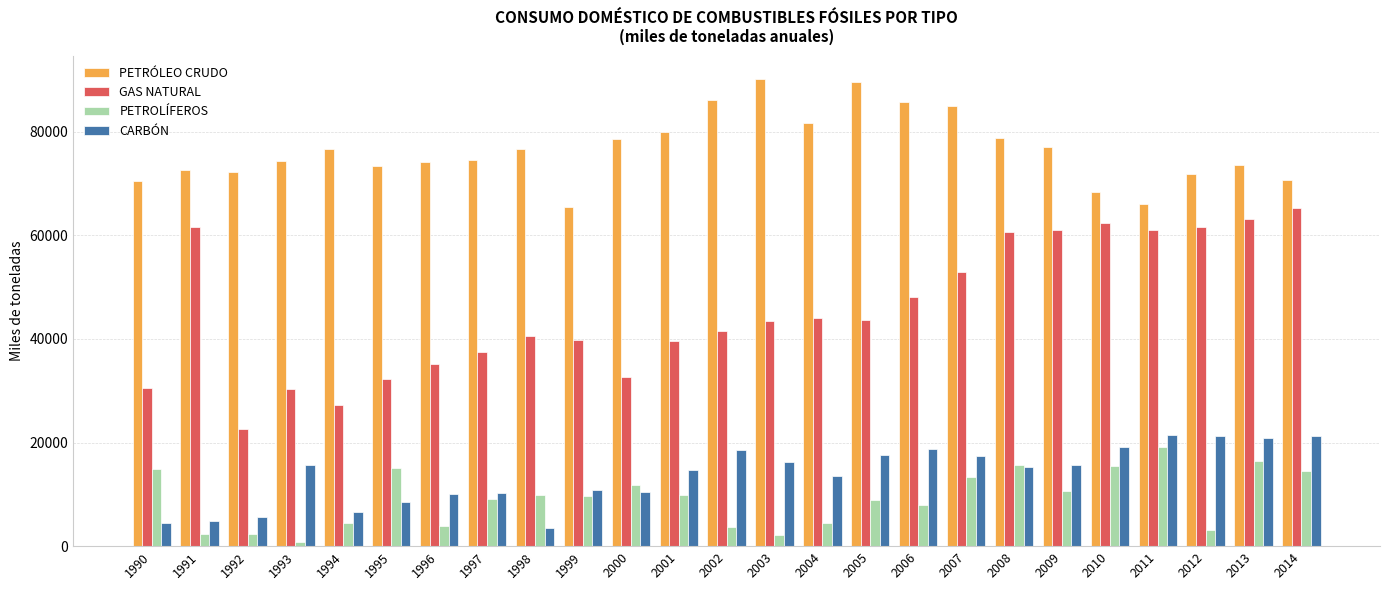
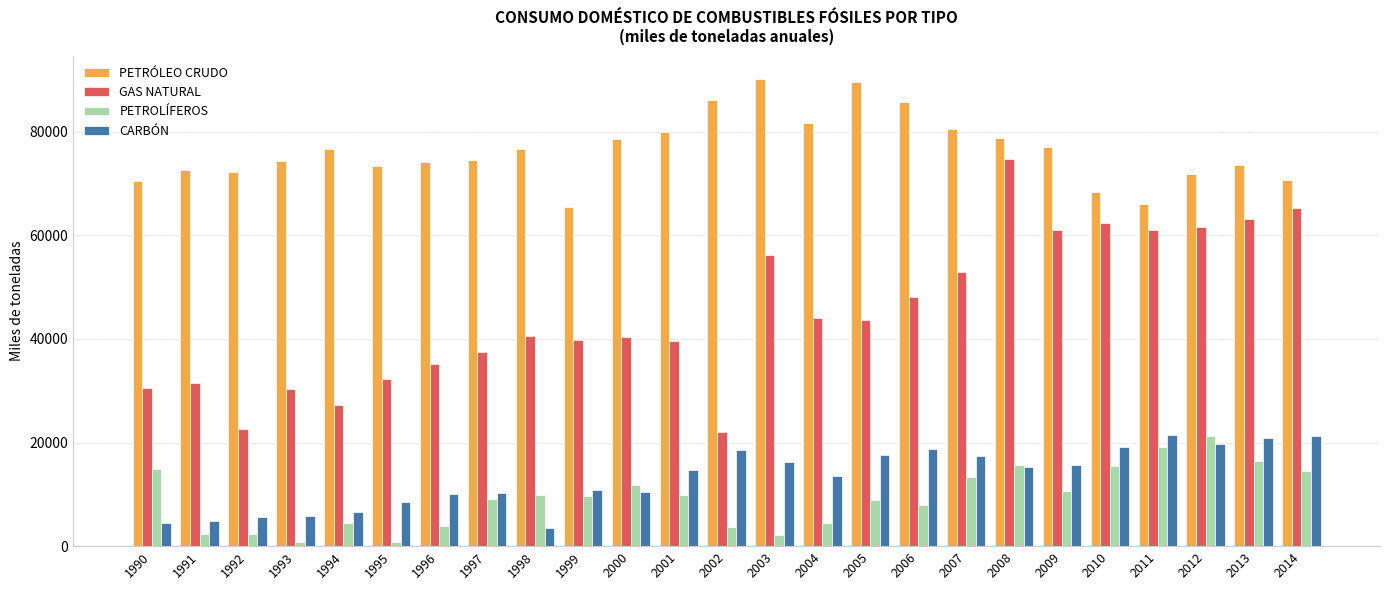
GAS NATURAL, 1991: 62000 -> 31000
CARBÓN, 1993: 16000 -> 6000
PETROLÍFEROS, 1995: 15000 -> 1000
GAS NATURAL, 2000: 33000 -> 40000
GAS NATURAL, 2002: 41000 -> 22000
GAS NATURAL, 2003: 43000 -> 56000
PETRÓLEO CRUDO, 2007: 85000 -> 80000
GAS NATURAL, 2008: 61000 -> 75000
PETROLÍFEROS, 2012: 3000 -> 21000
CARBÓN, 2012: 21000 -> 20000
